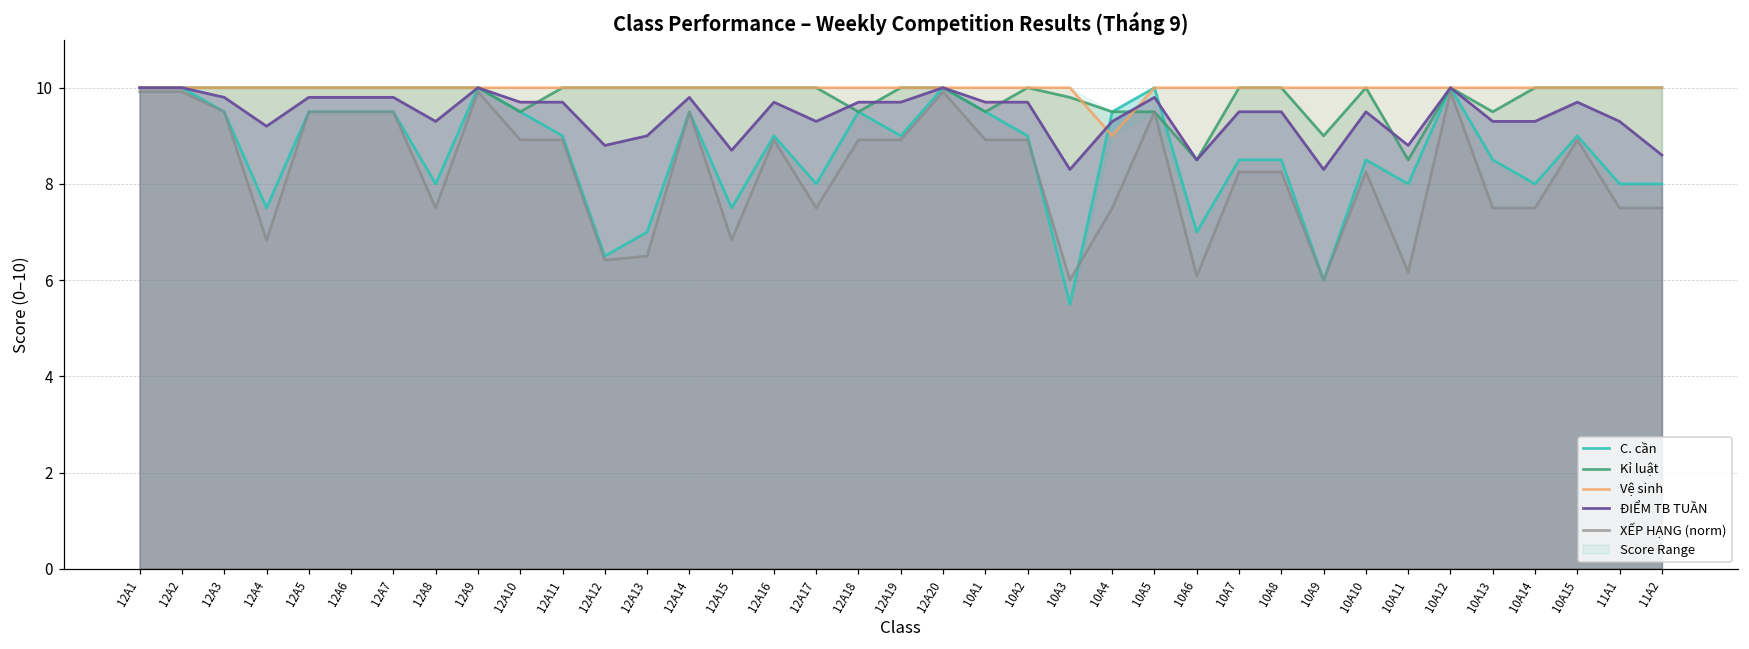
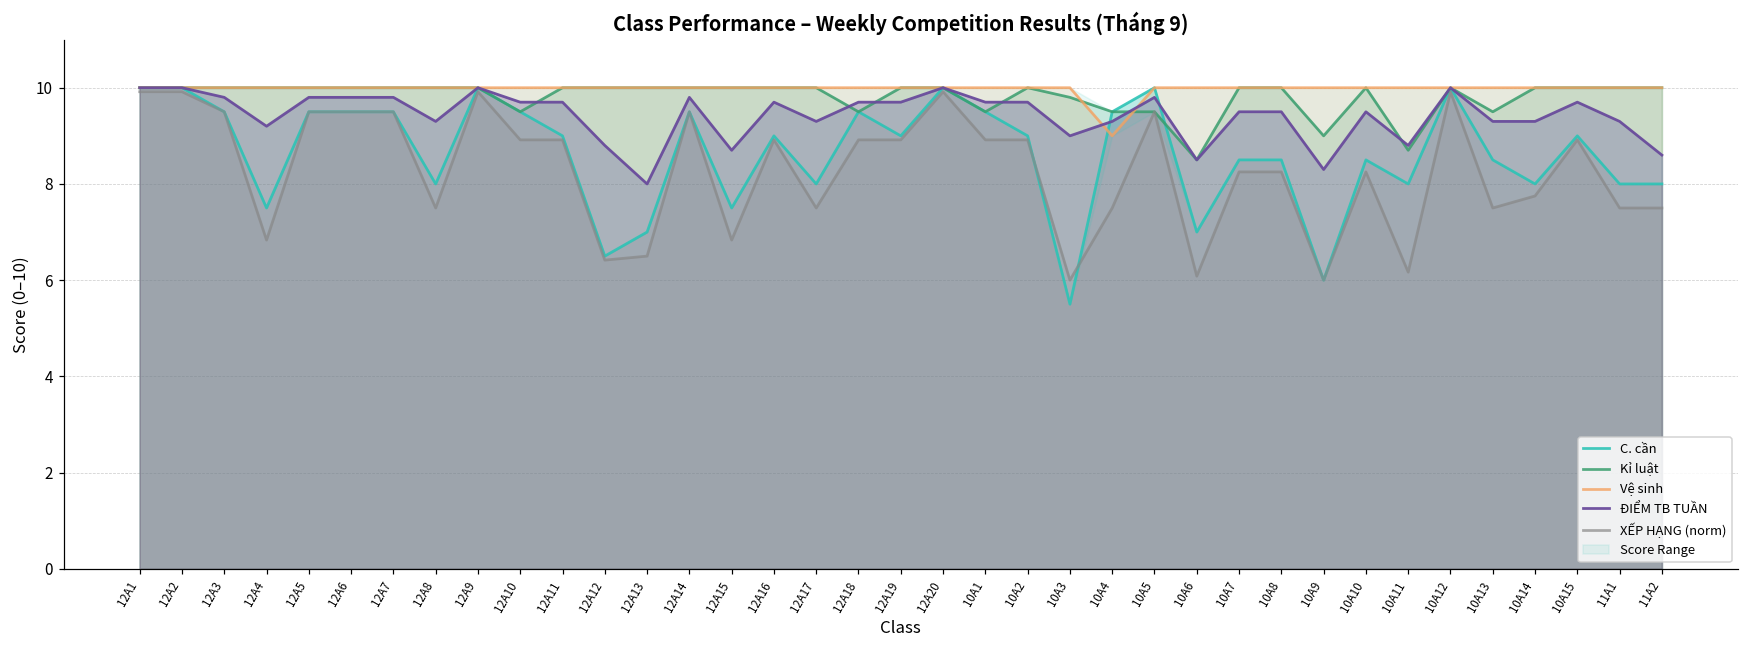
ĐIỂM TB TUẦN, 12A13: 9 -> 8
ĐIỂM TB TUẦN, 10A3: 8.3 -> 9.0
Kỉ luật, 10A11: 8.5 -> 8.7
XẾP HẠNG (norm), 10A14: 7.5 -> 7.8
